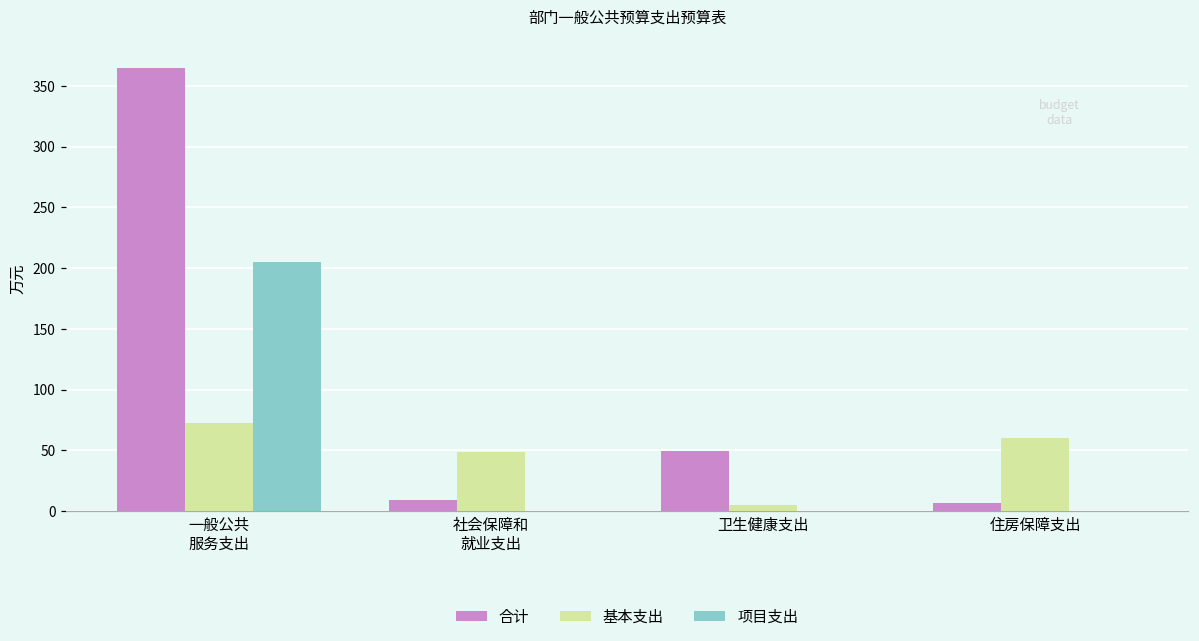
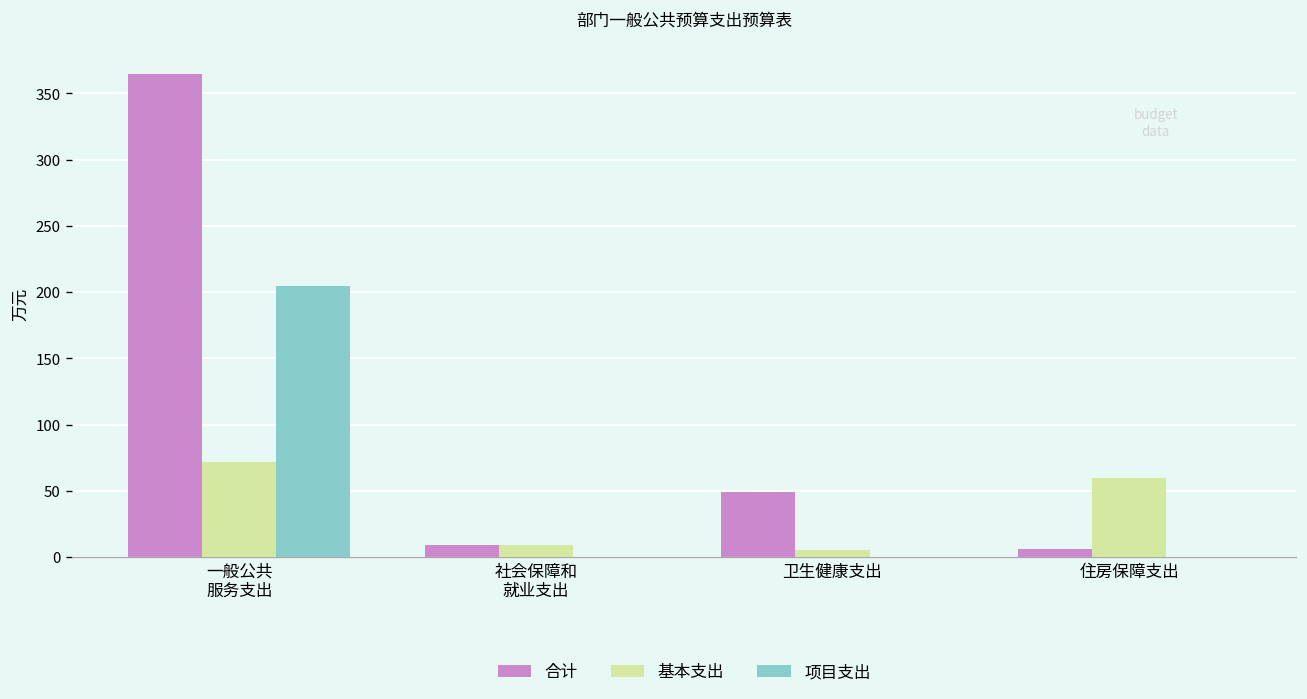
基本支出, 社会保障和 就业支出: 48 -> 9
